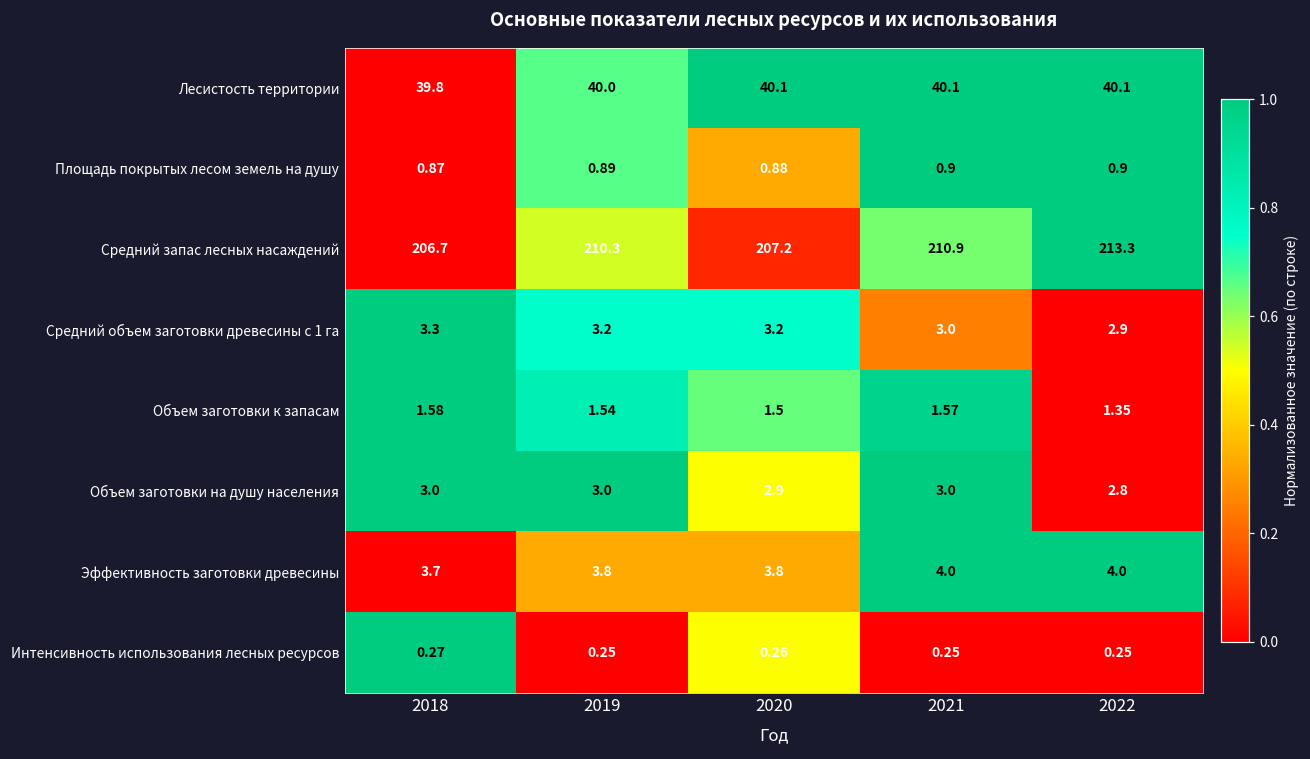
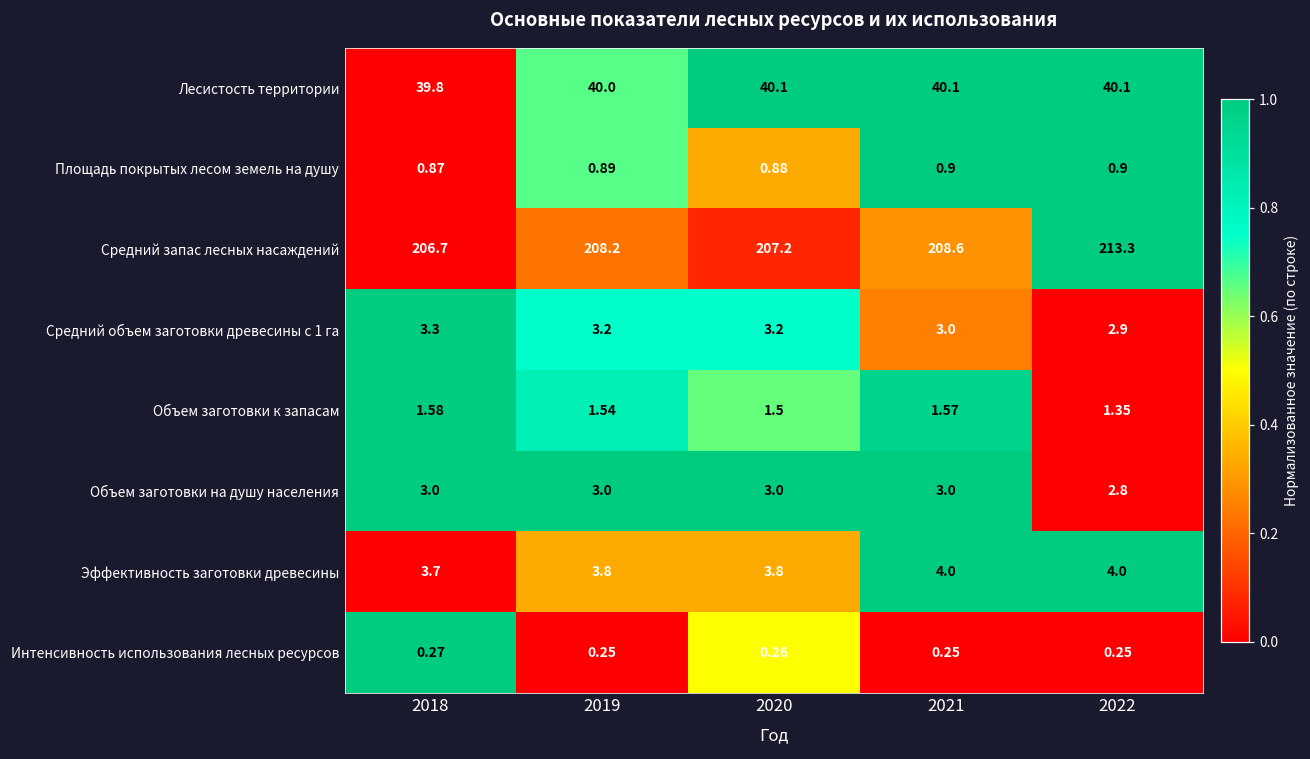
Средний запас лесных насаждений, 2019: 210.3 -> 208.2
Средний запас лесных насаждений, 2021: 210.9 -> 208.6
Объем заготовки на душу населения, 2020: 2.9 -> 3.0
